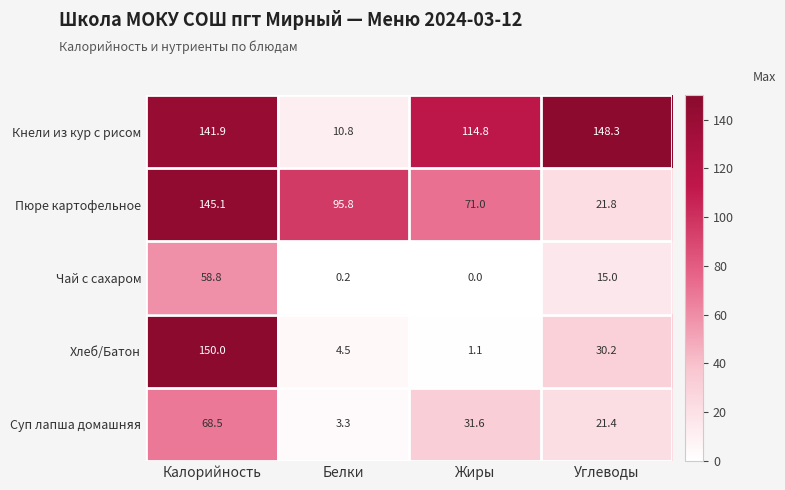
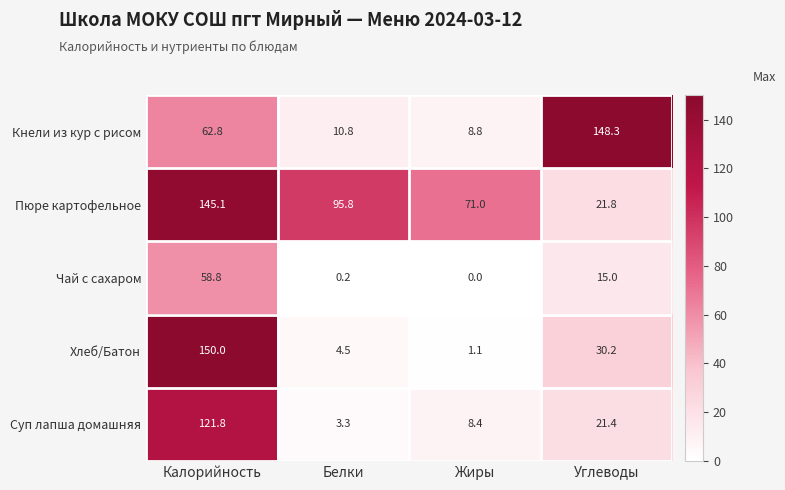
Кнели из кур с рисом, Калорийность: 141.9 -> 62.8
Кнели из кур с рисом, Жиры: 114.8 -> 8.8
Суп лапша домашняя, Калорийность: 68.5 -> 121.8
Суп лапша домашняя, Жиры: 31.6 -> 8.4
